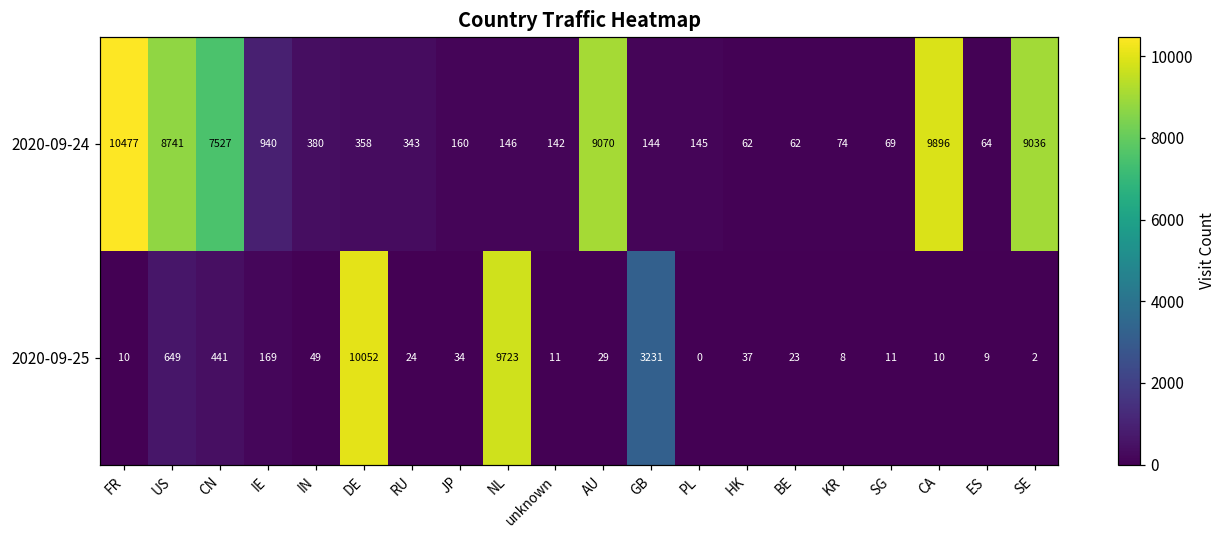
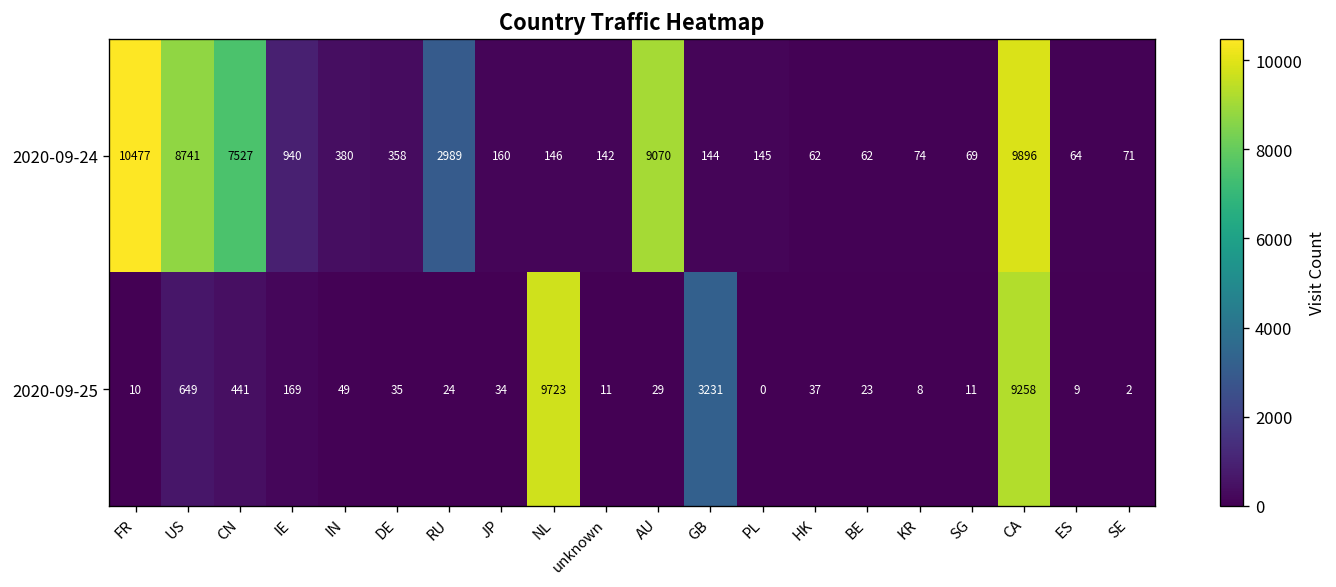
2020-09-24, RU: 343 -> 2989
2020-09-24, SE: 9036 -> 71
2020-09-25, DE: 10052 -> 35
2020-09-25, CA: 10 -> 9258
